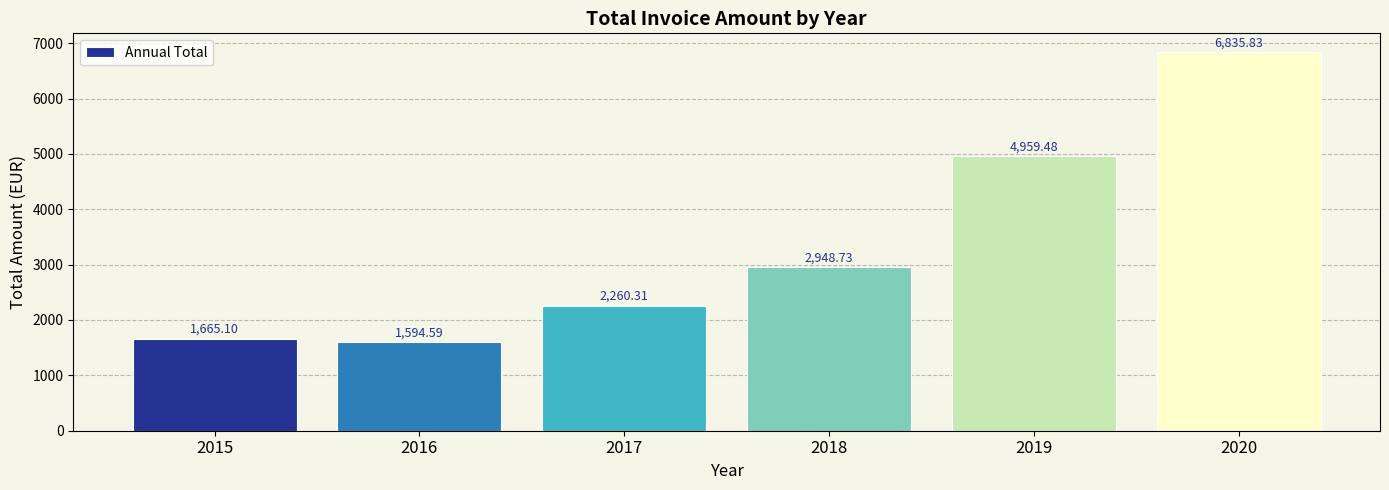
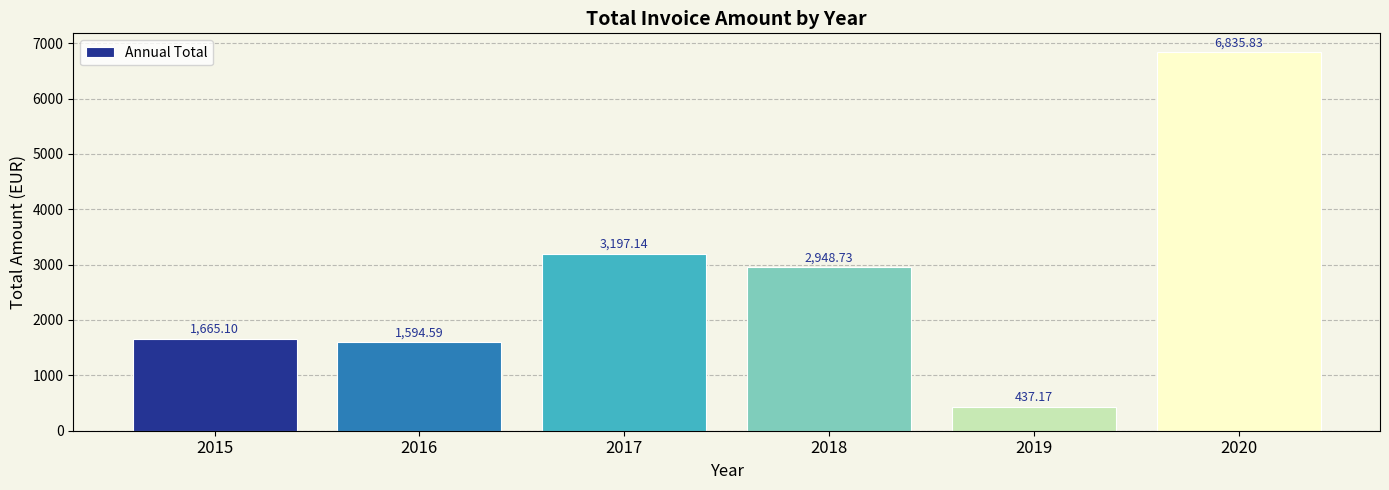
2017: 2,260.31 -> 3,197.14
2019: 4,959.48 -> 437.17
